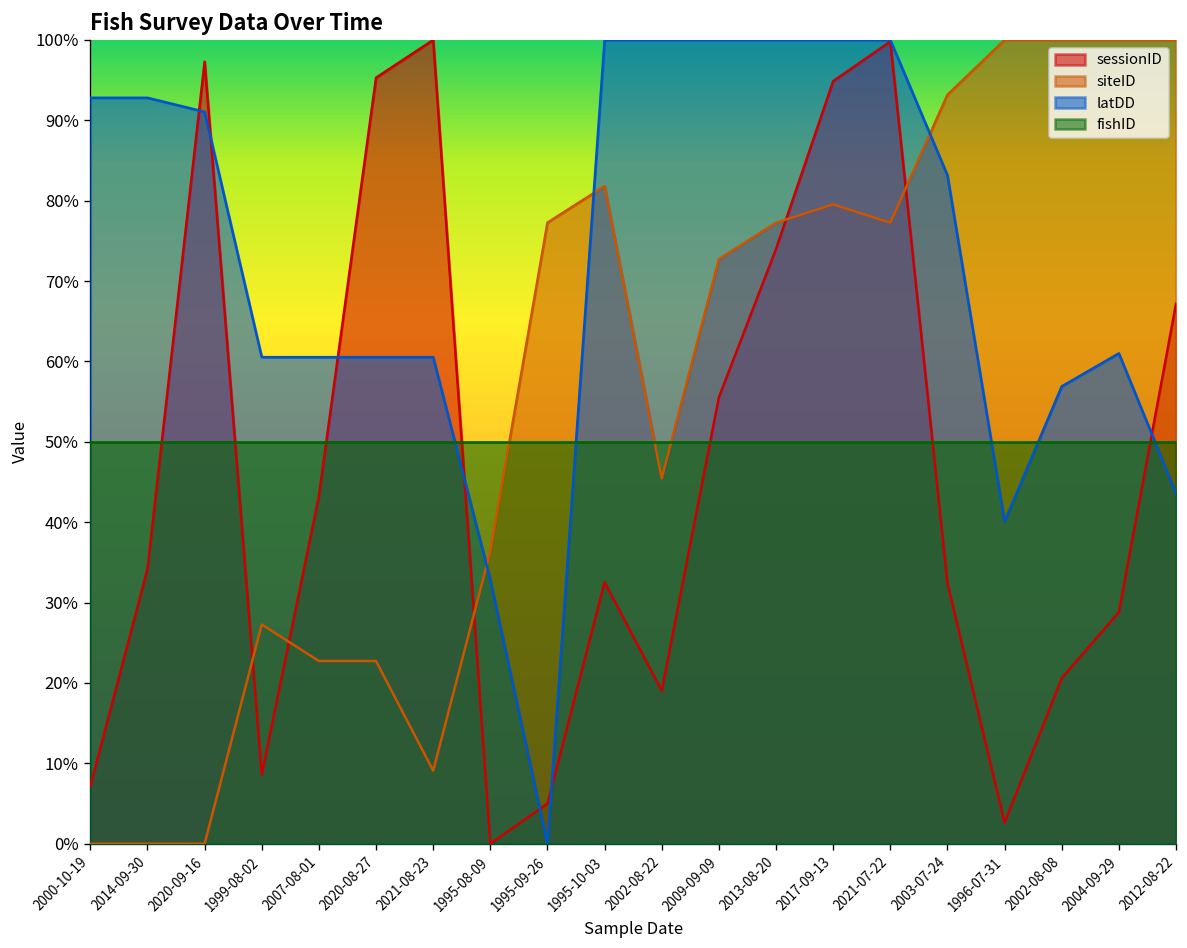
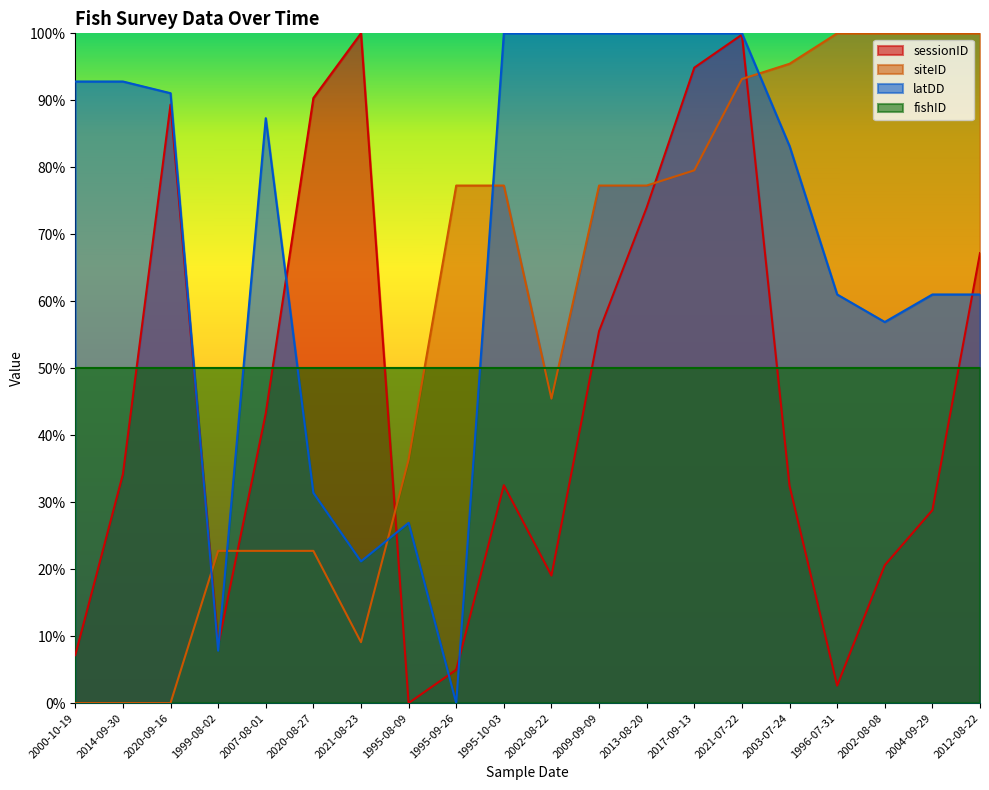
sessionID, 2020-09-16: 97% -> 89%
siteID, 1999-08-02: 27% -> 23%
latDD, 1999-08-02: 61% -> 8%
latDD, 2007-08-01: 61% -> 87%
sessionID, 2020-08-27: 95% -> 90%
latDD, 2020-08-27: 61% -> 31%
latDD, 2021-08-23: 61% -> 21%
latDD, 1995-08-09: 33% -> 27%
siteID, 1995-10-03: 82% -> 77%
siteID, 2009-09-09: 73% -> 77%
siteID, 2021-07-22: 77% -> 93%
siteID, 2003-07-24: 93% -> 95%
latDD, 1996-07-31: 40% -> 61%
latDD, 2012-08-22: 44% -> 61%
